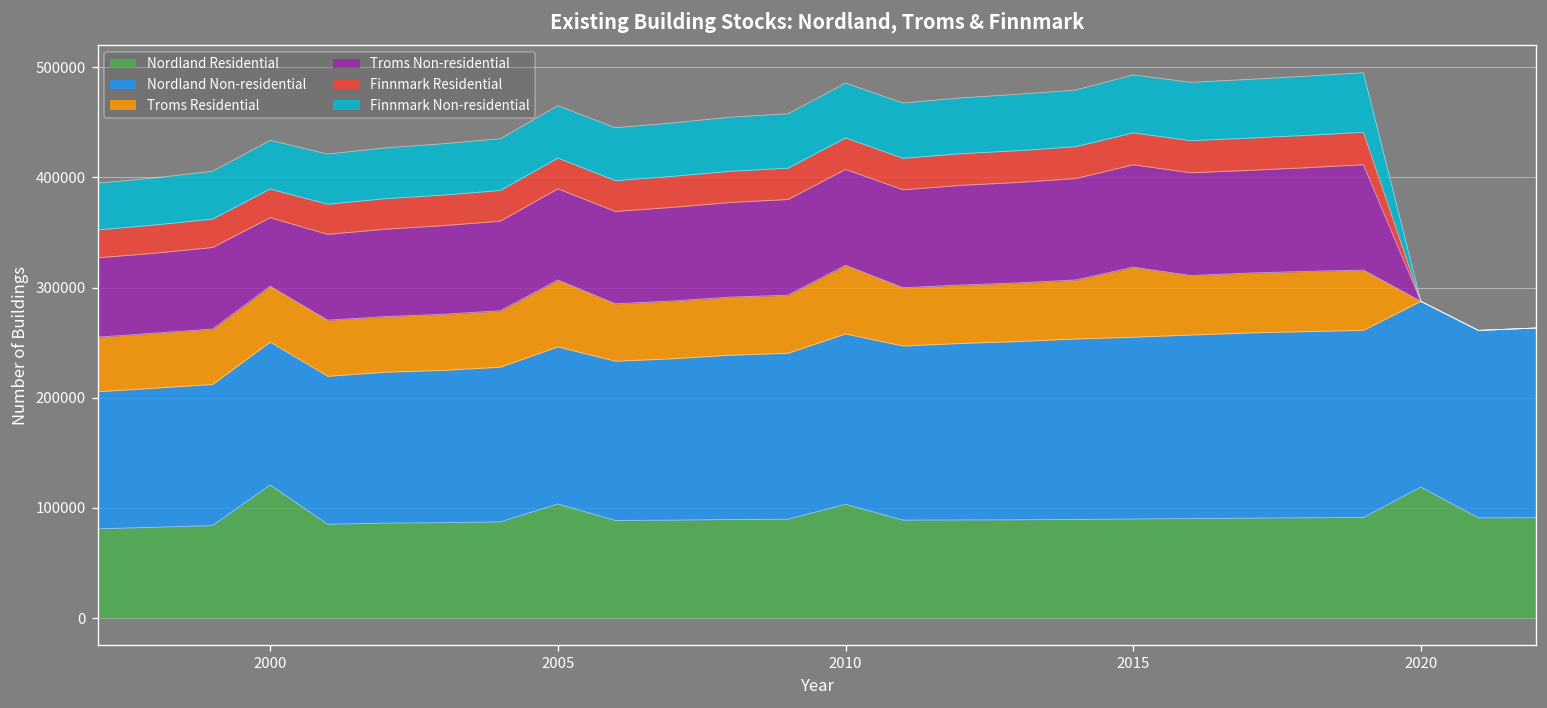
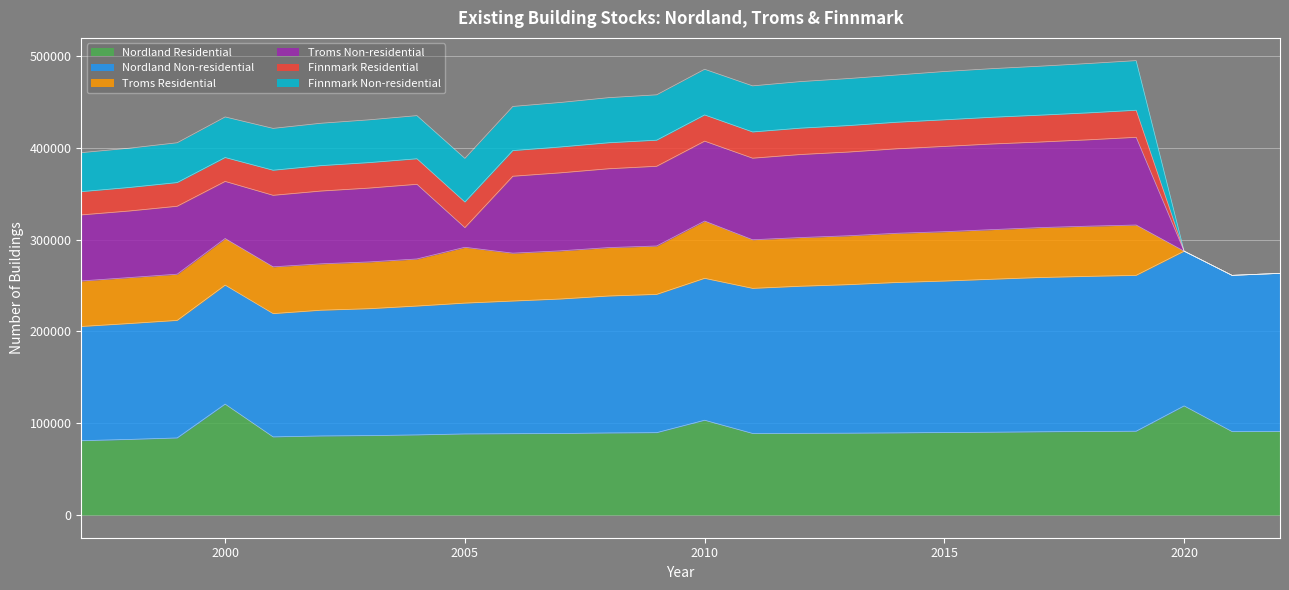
Nordland Residential, 2005: 100000 -> 90000
Troms Non-residential, 2005: 80000 -> 20000
Troms Residential, 2015: 60000 -> 50000
